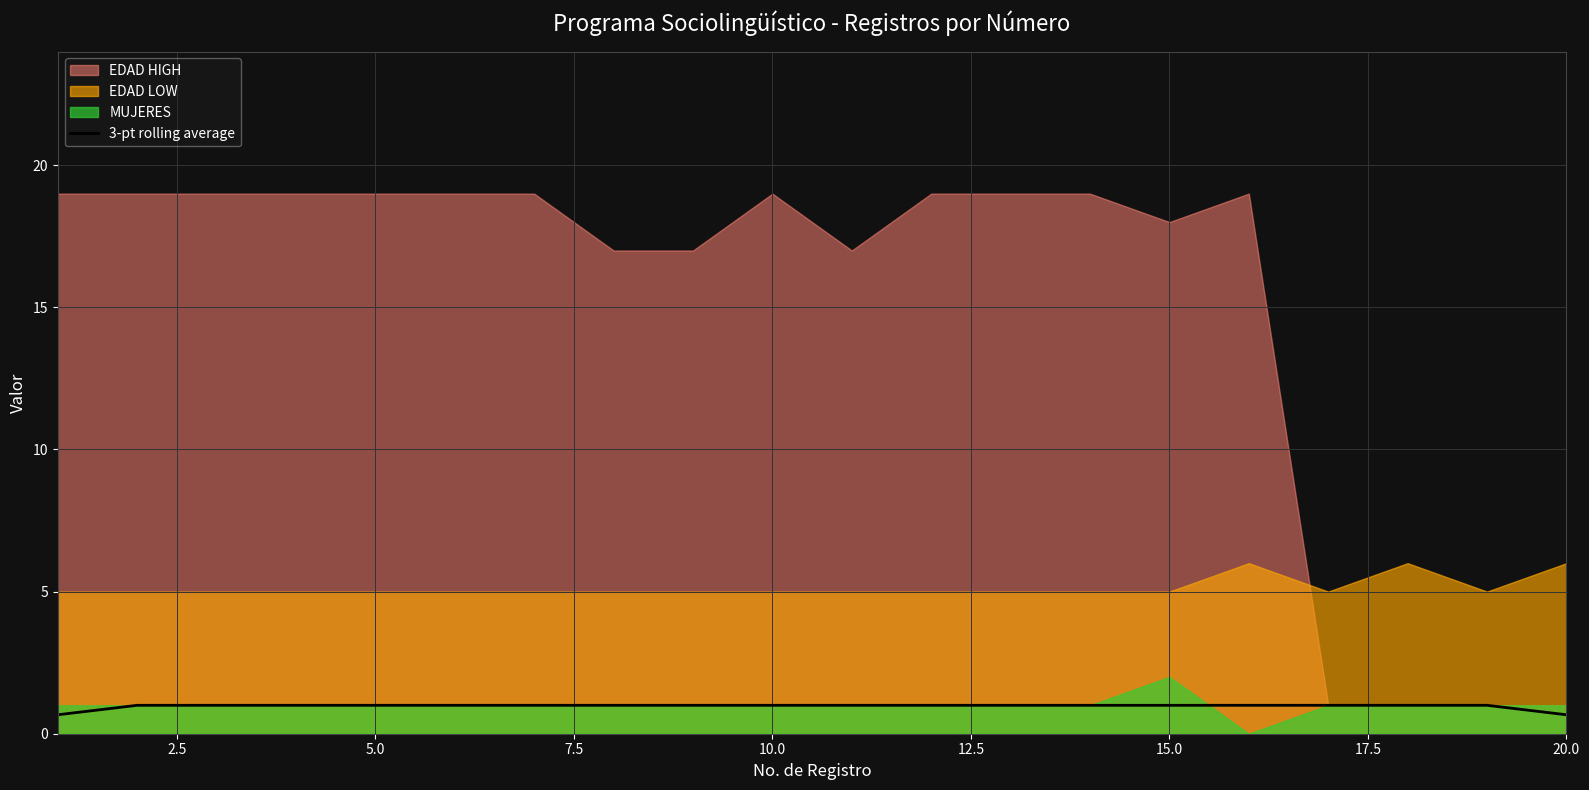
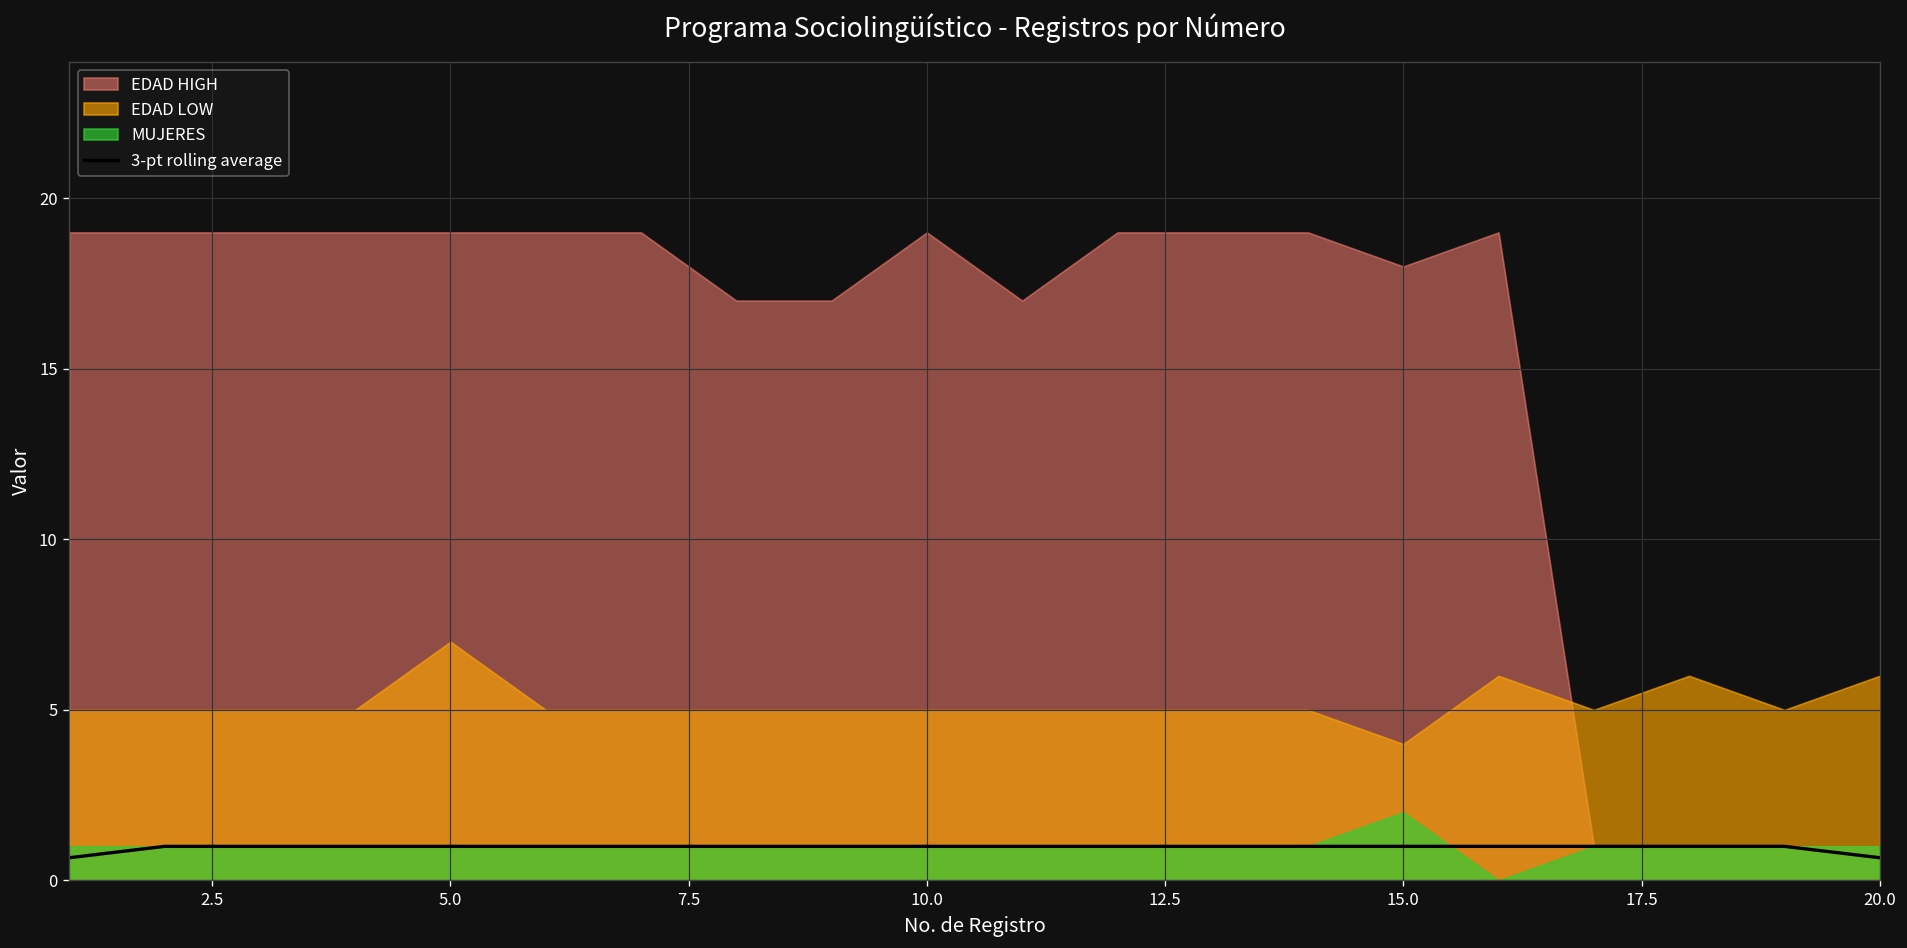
EDAD LOW, 5.0: 5 -> 7
EDAD LOW, 15.0: 5 -> 4
